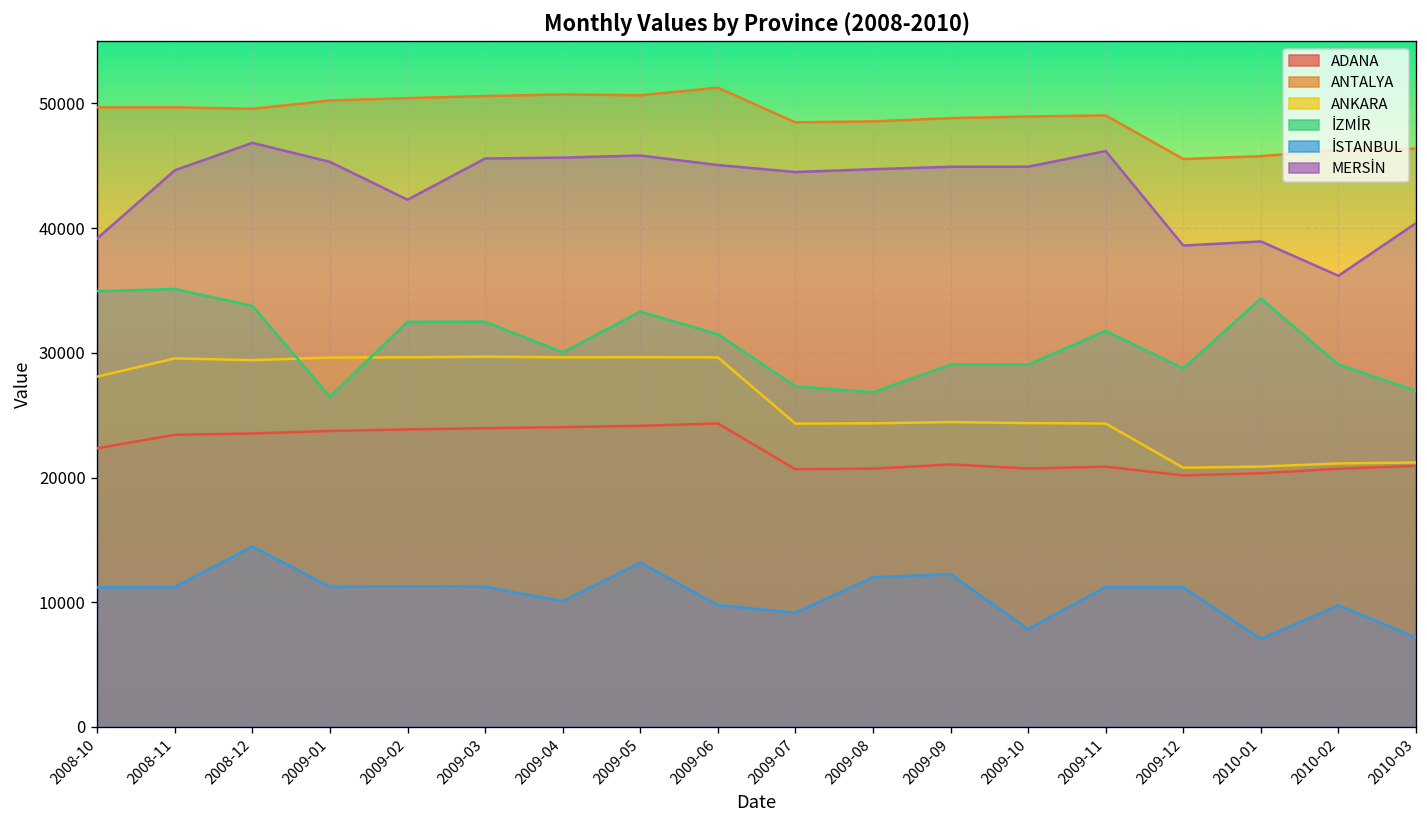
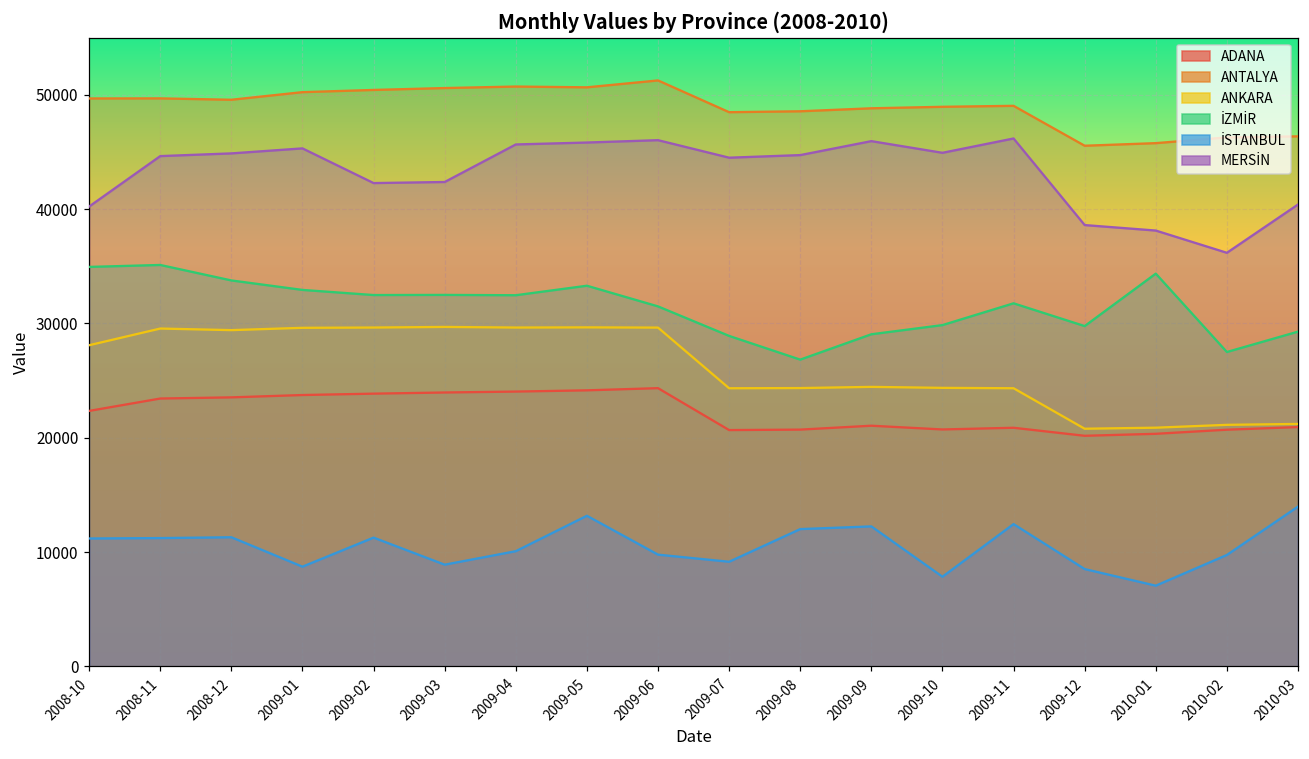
MERSİN, 2008-10: 39200 -> 40200
İSTANBUL, 2008-12: 14500 -> 11300
MERSİN, 2008-12: 46800 -> 44900
İZMİR, 2009-01: 26500 -> 32900
İSTANBUL, 2009-01: 11200 -> 8700
İSTANBUL, 2009-03: 11200 -> 8900
MERSİN, 2009-03: 45600 -> 42400
İZMİR, 2009-04: 30000 -> 32500
MERSİN, 2009-06: 45100 -> 46000
İZMİR, 2009-07: 27300 -> 28900
MERSİN, 2009-09: 44900 -> 46000
İZMİR, 2009-10: 29100 -> 29900
İSTANBUL, 2009-11: 11200 -> 12400
İZMİR, 2009-12: 28700 -> 29800
İSTANBUL, 2009-12: 11200 -> 8500
MERSİN, 2010-01: 38900 -> 38100
İZMİR, 2010-02: 29100 -> 27500
İZMİR, 2010-03: 26900 -> 29300
İSTANBUL, 2010-03: 7200 -> 14000
